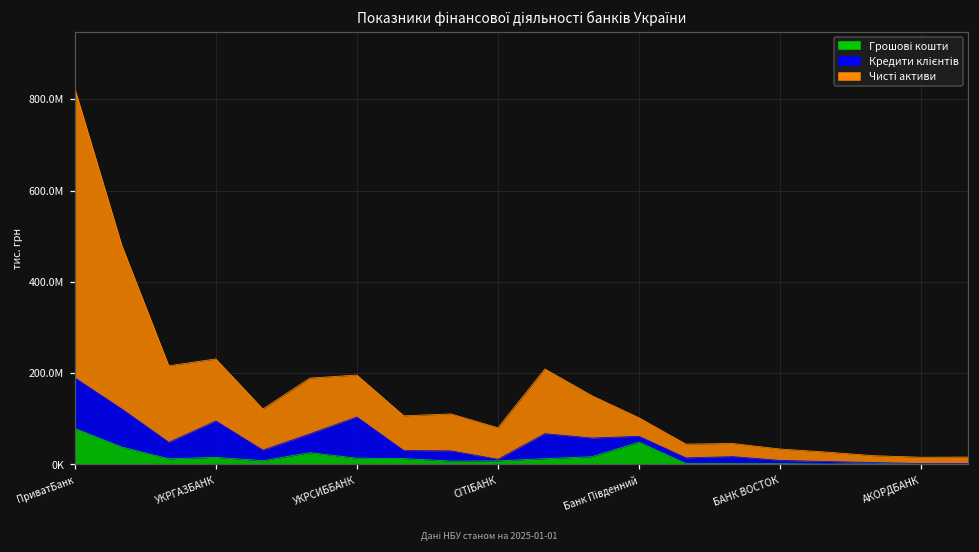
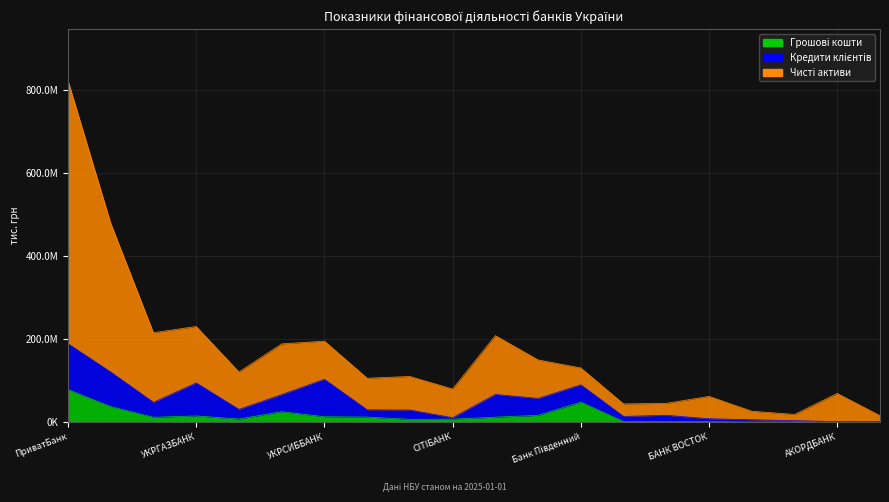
Кредити клієнтів, Банк Південний: 10000000 -> 40000000
Чисті активи, БАНК ВОСТОК: 20000000 -> 50000000
Чисті активи, АКОРДБАНК: 10000000 -> 70000000
